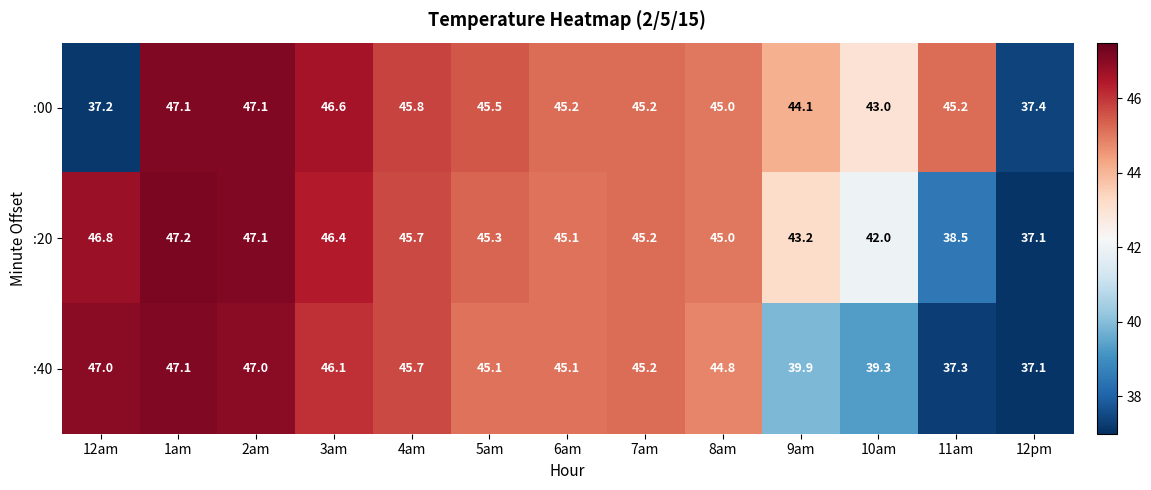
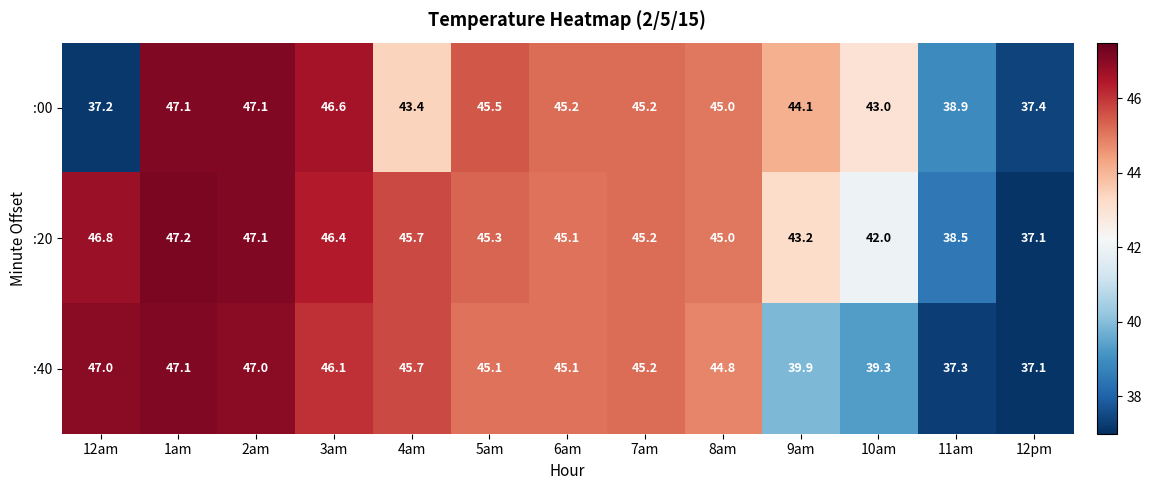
:00, 4am: 45.8 -> 43.4
:00, 11am: 45.2 -> 38.9
